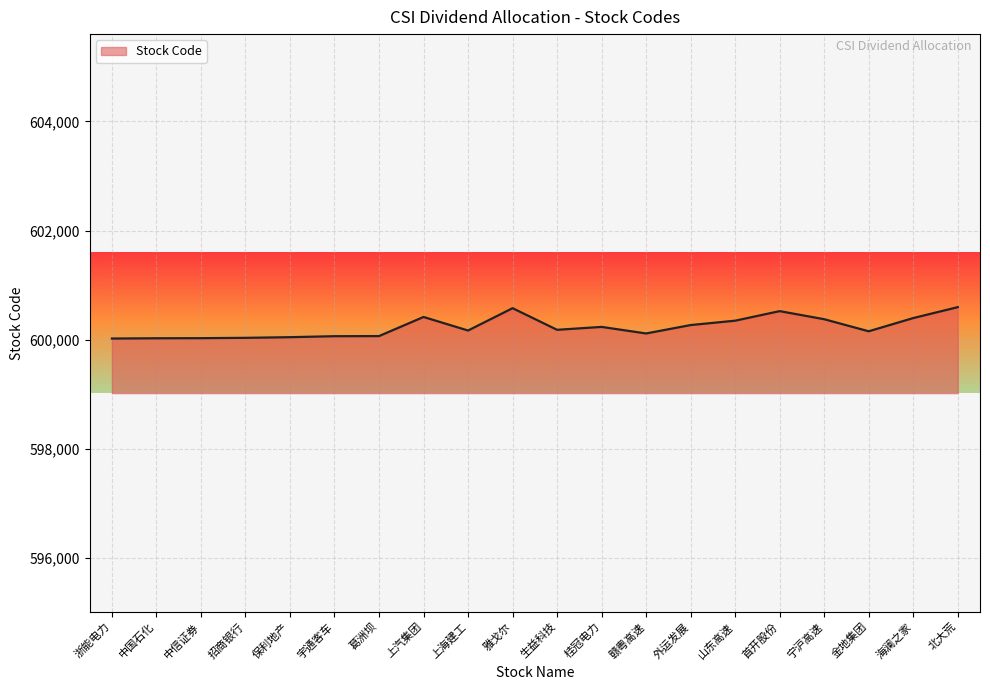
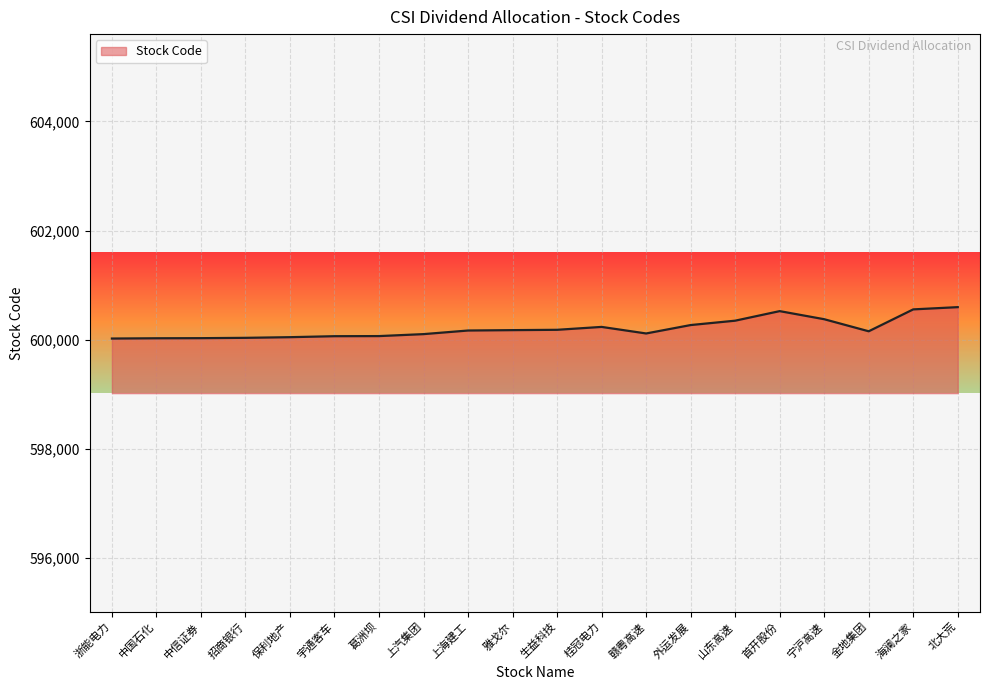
上汽集团: 600,400 -> 600,100
雅戈尔: 600,600 -> 600,200
海澜之家: 600,400 -> 600,600
